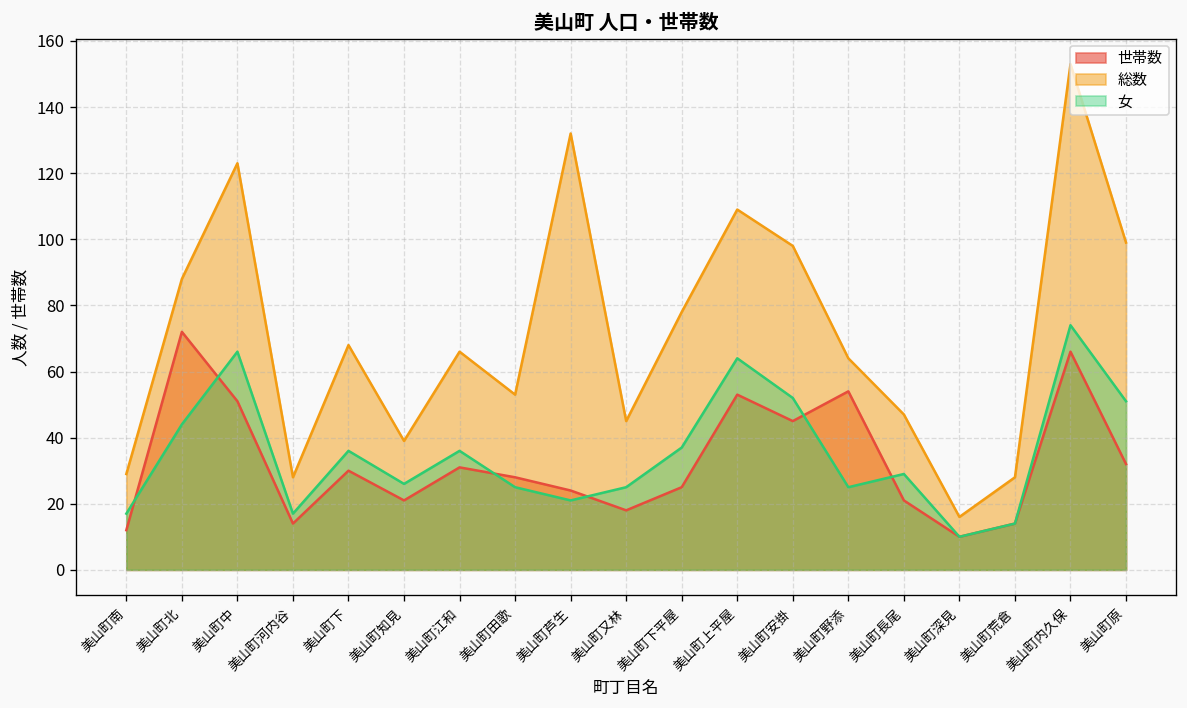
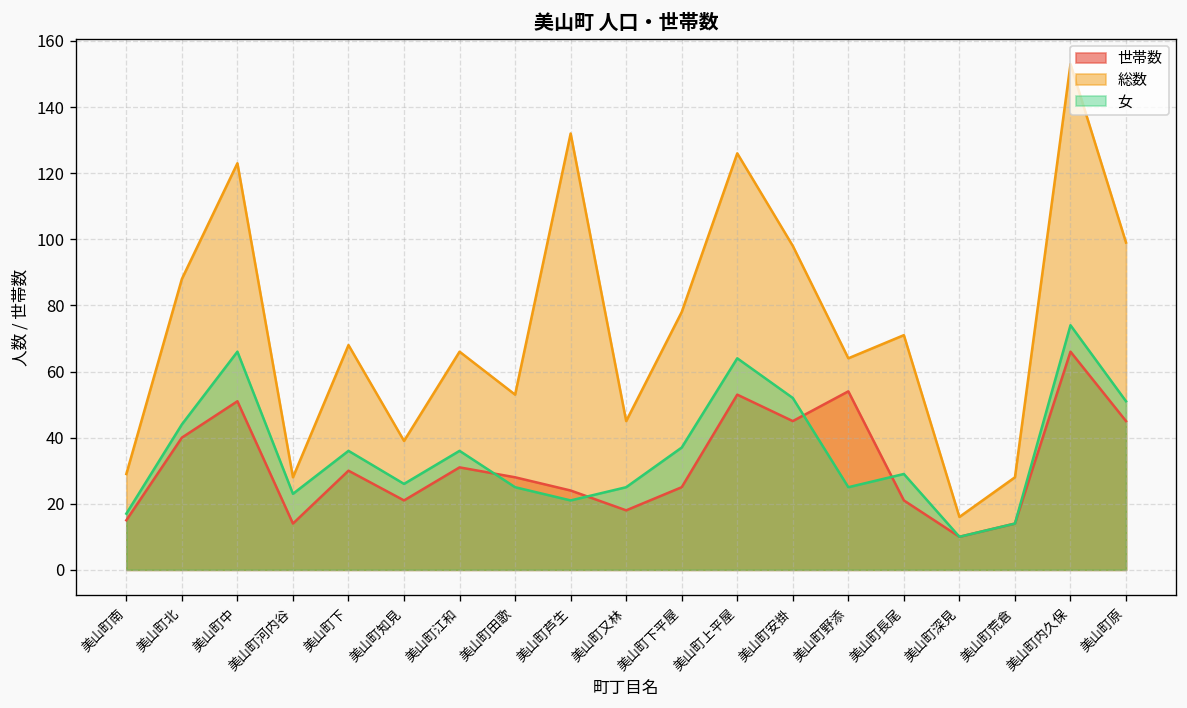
世帯数, 美山町南: 12 -> 15
世帯数, 美山町北: 72 -> 40
女, 美山町河内谷: 17 -> 23
総数, 美山町上平屋: 109 -> 126
総数, 美山町長尾: 47 -> 71
世帯数, 美山町原: 32 -> 45
